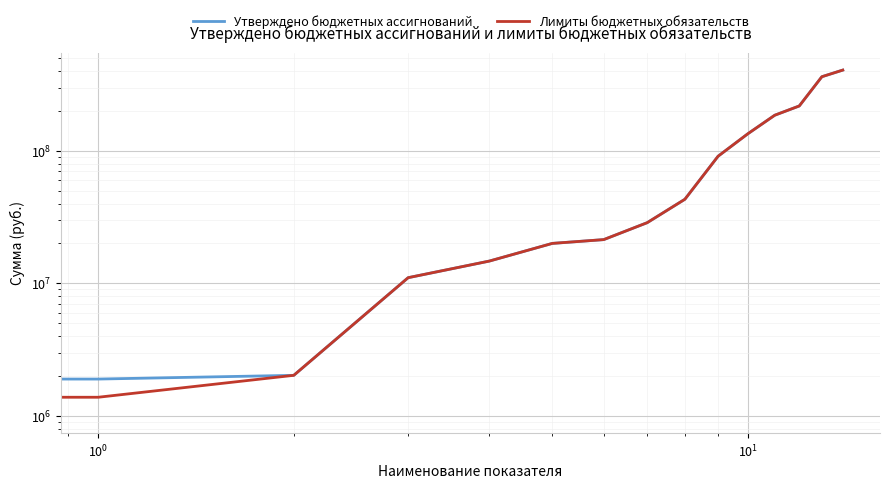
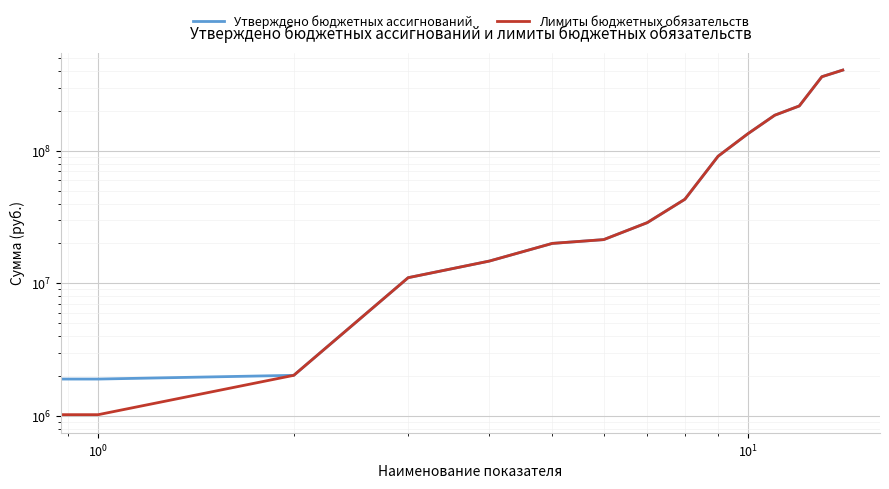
Лимиты бюджетных обязательств, 10^0: 1400000 -> 1000000
